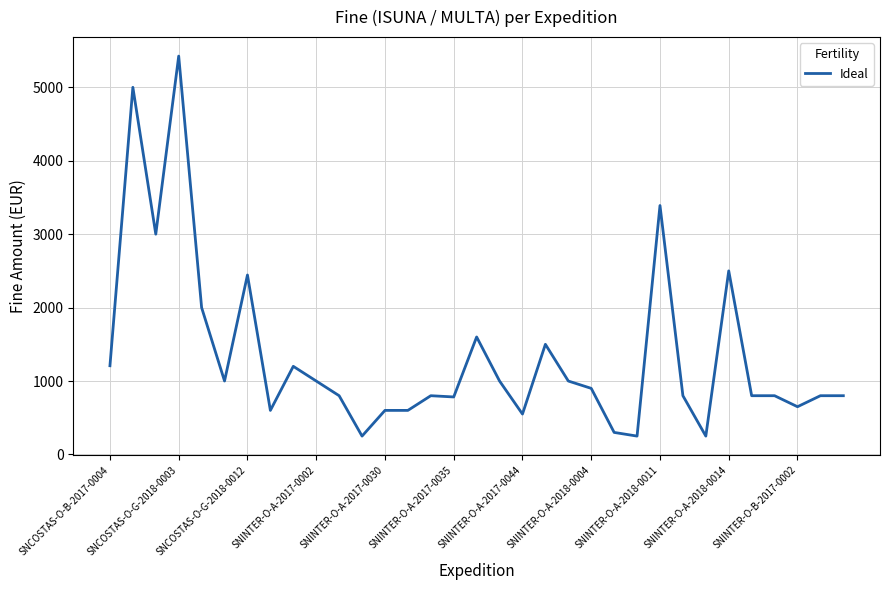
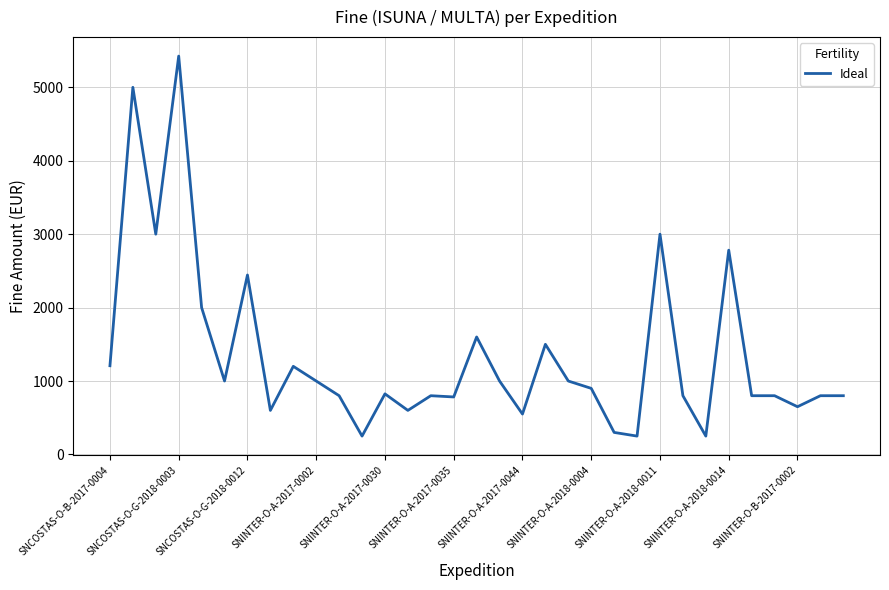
SNINTER-O-A-2017-0030: 600 -> 800
SNINTER-O-A-2018-0011: 3400 -> 3000
SNINTER-O-A-2018-0014: 2500 -> 2800
